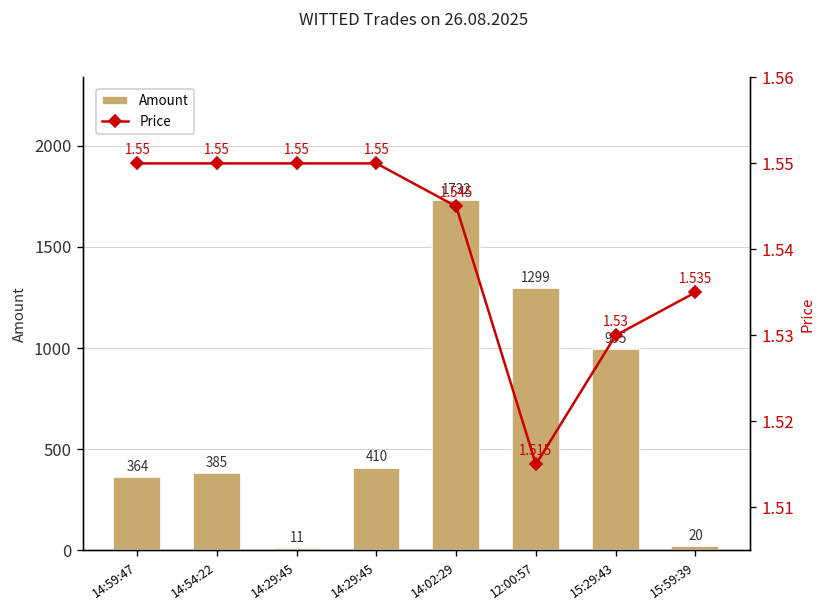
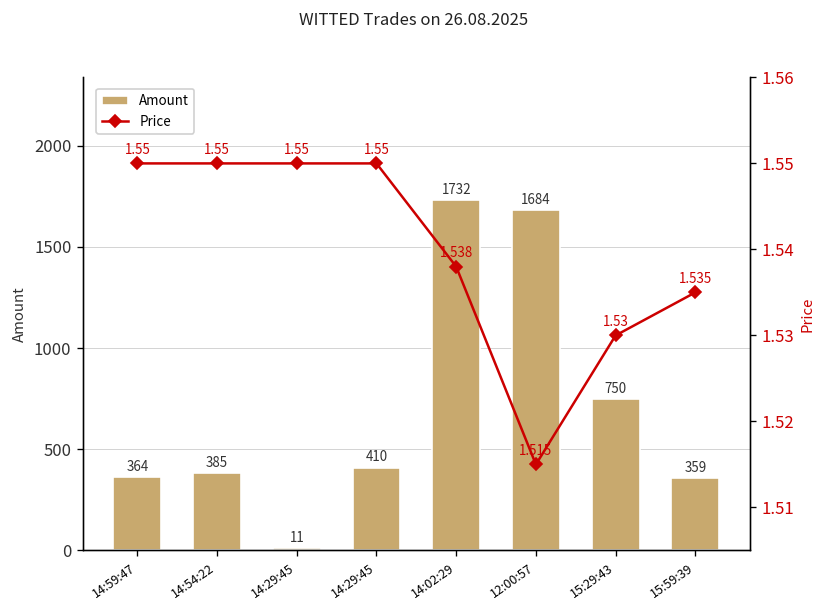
Amount, 12:00:57: 1299 -> 1684
Amount, 15:29:43: 995 -> 750
Amount, 15:59:39: 20 -> 359
Price, 14:02:29: 1.545 -> 1.538
